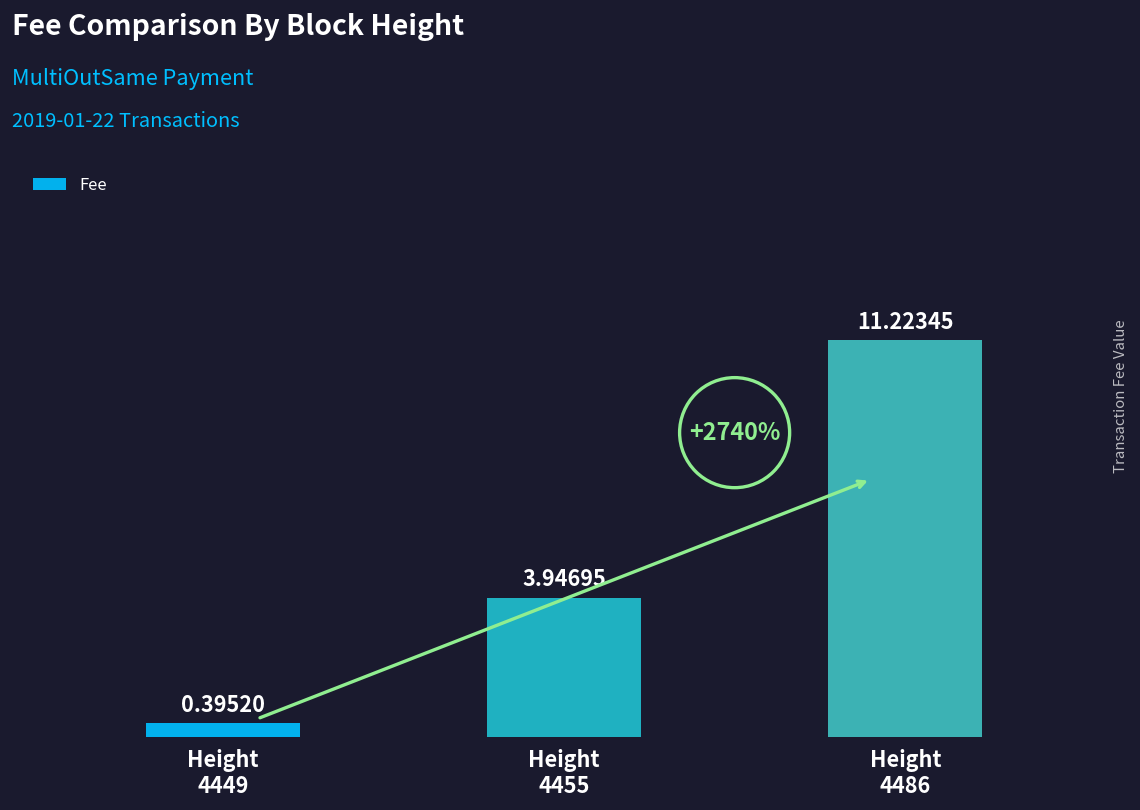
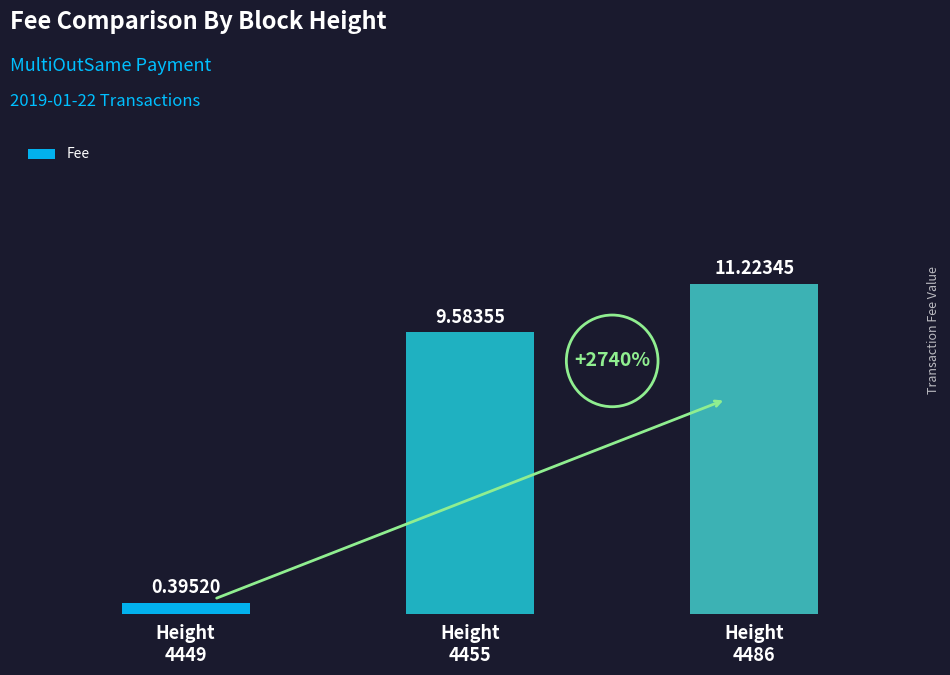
Height 4455: 3.94695 -> 9.58355
